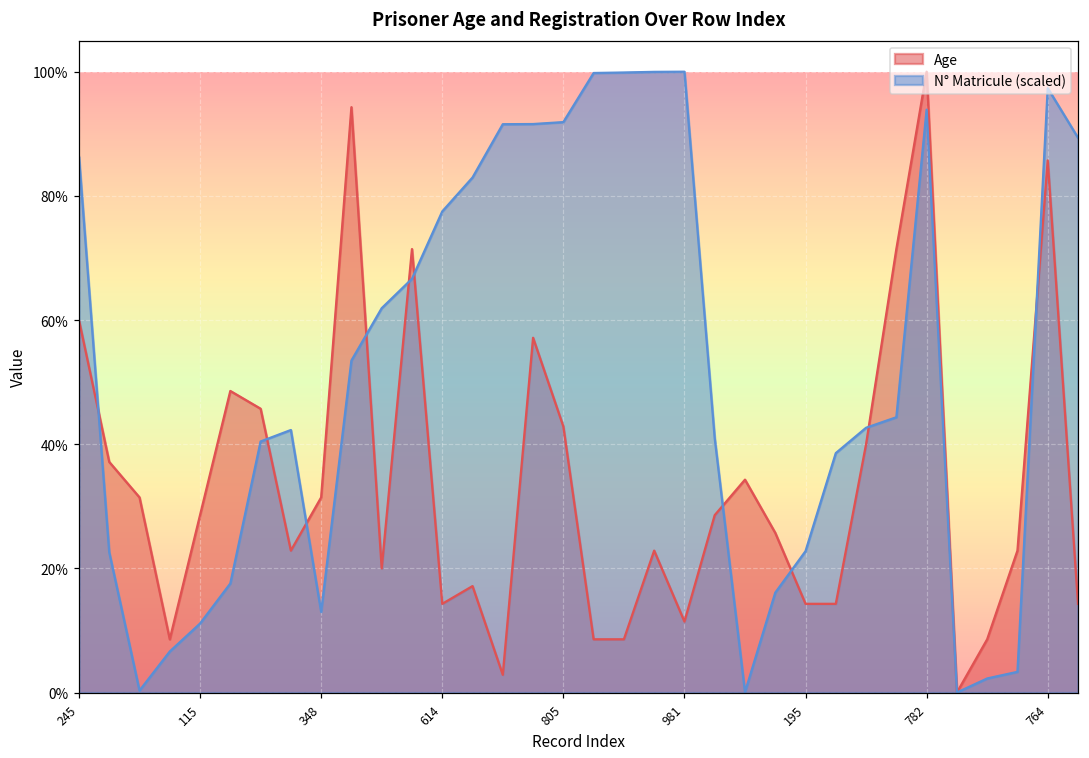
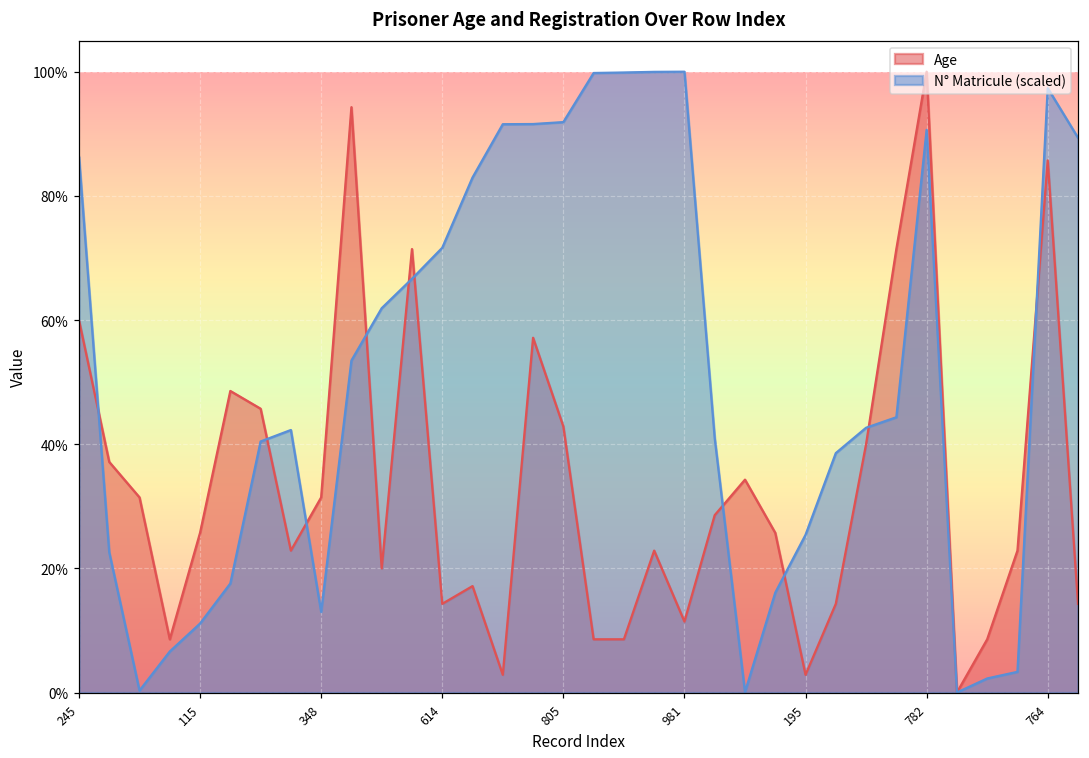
Age, 115: 29% -> 26%
N° Matricule (scaled), 614: 77% -> 72%
Age, 195: 14% -> 3%
N° Matricule (scaled), 195: 23% -> 25%
N° Matricule (scaled), 782: 94% -> 91%
